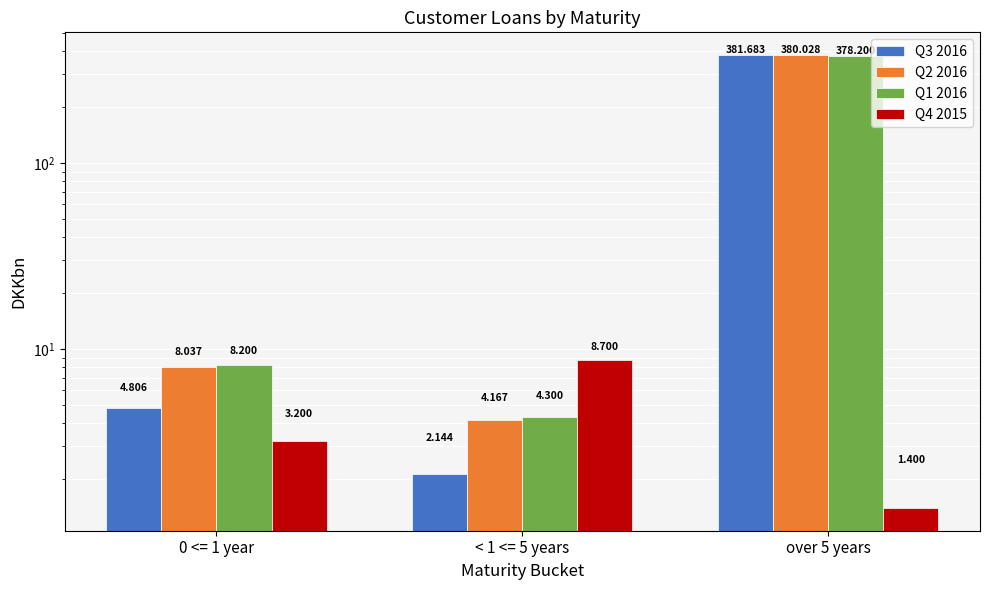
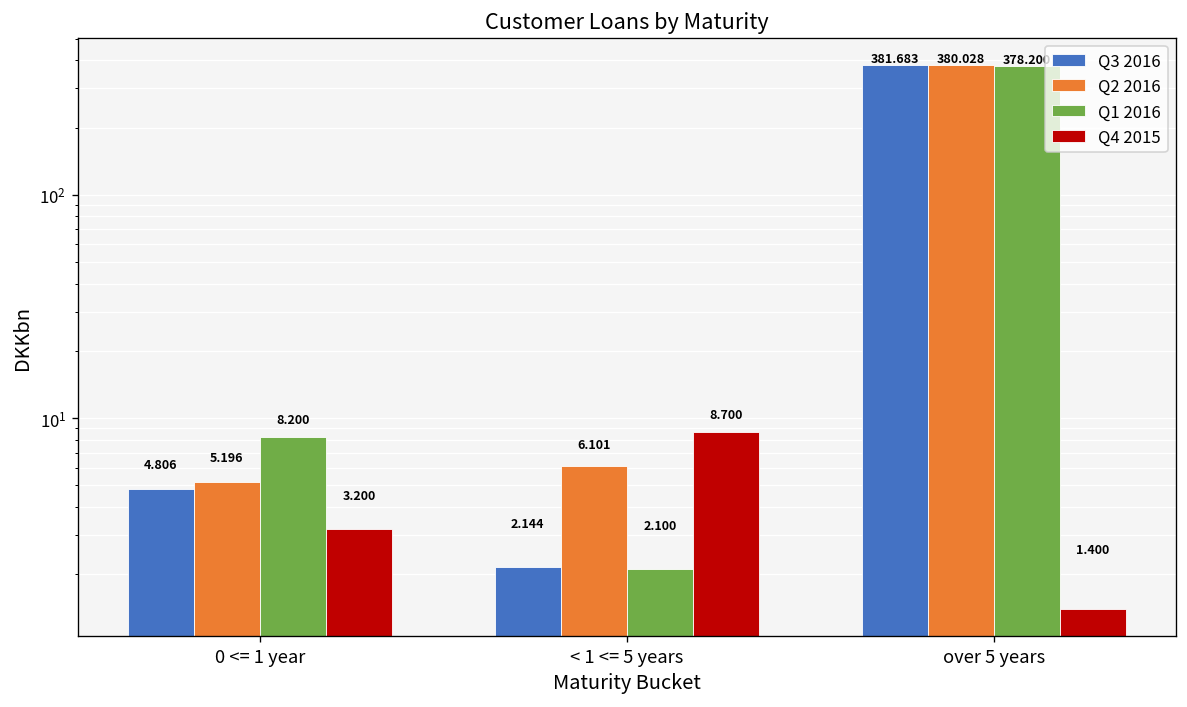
Q2 2016, 0 <= 1 year: 8.037 -> 5.196
Q2 2016, < 1 <= 5 years: 4.167 -> 6.101
Q1 2016, < 1 <= 5 years: 4.300 -> 2.100
